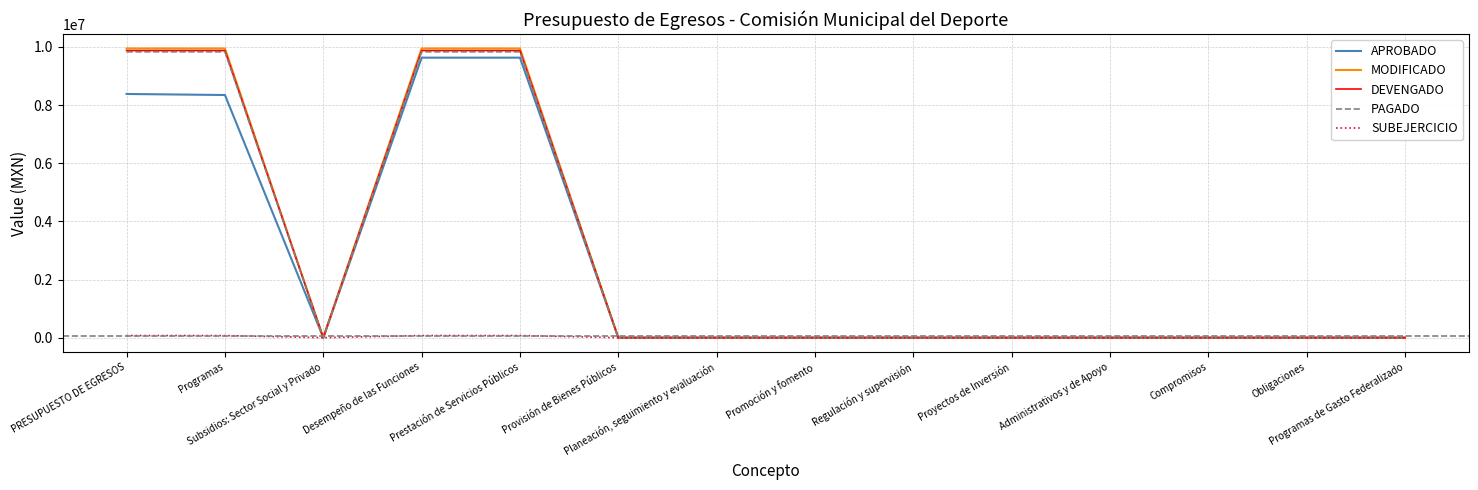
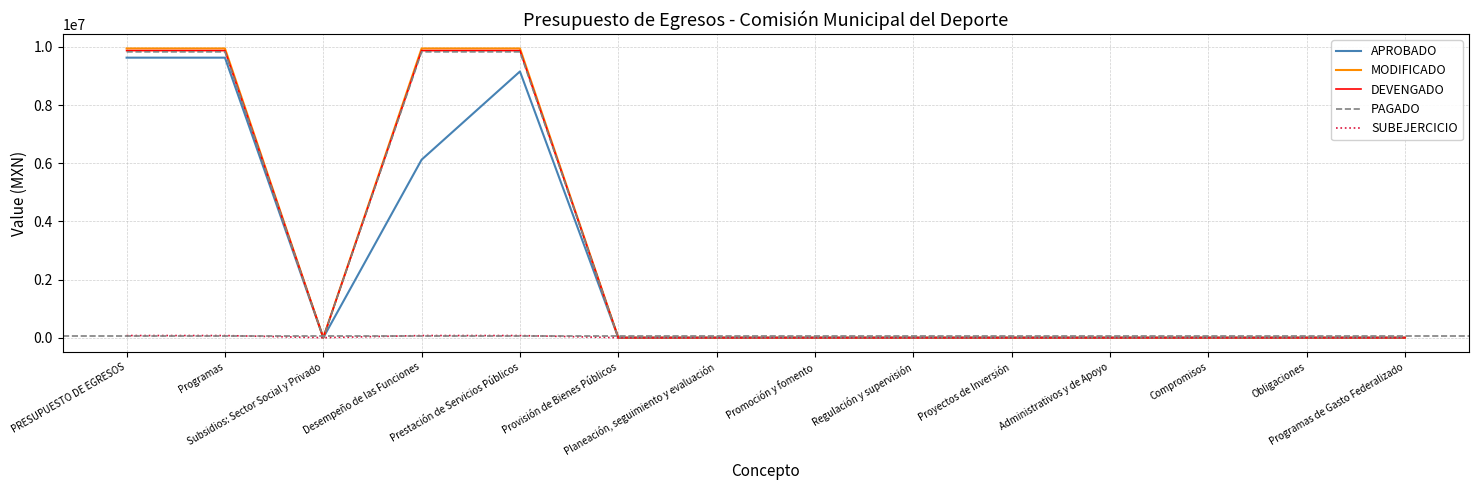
APROBADO, PRESUPUESTO DE EGRESOS: 8400000 -> 9600000
APROBADO, Programas: 8300000 -> 9600000
APROBADO, Desempeño de las Funciones: 9600000 -> 6100000
APROBADO, Prestación de Servicios Públicos: 9600000 -> 9200000
